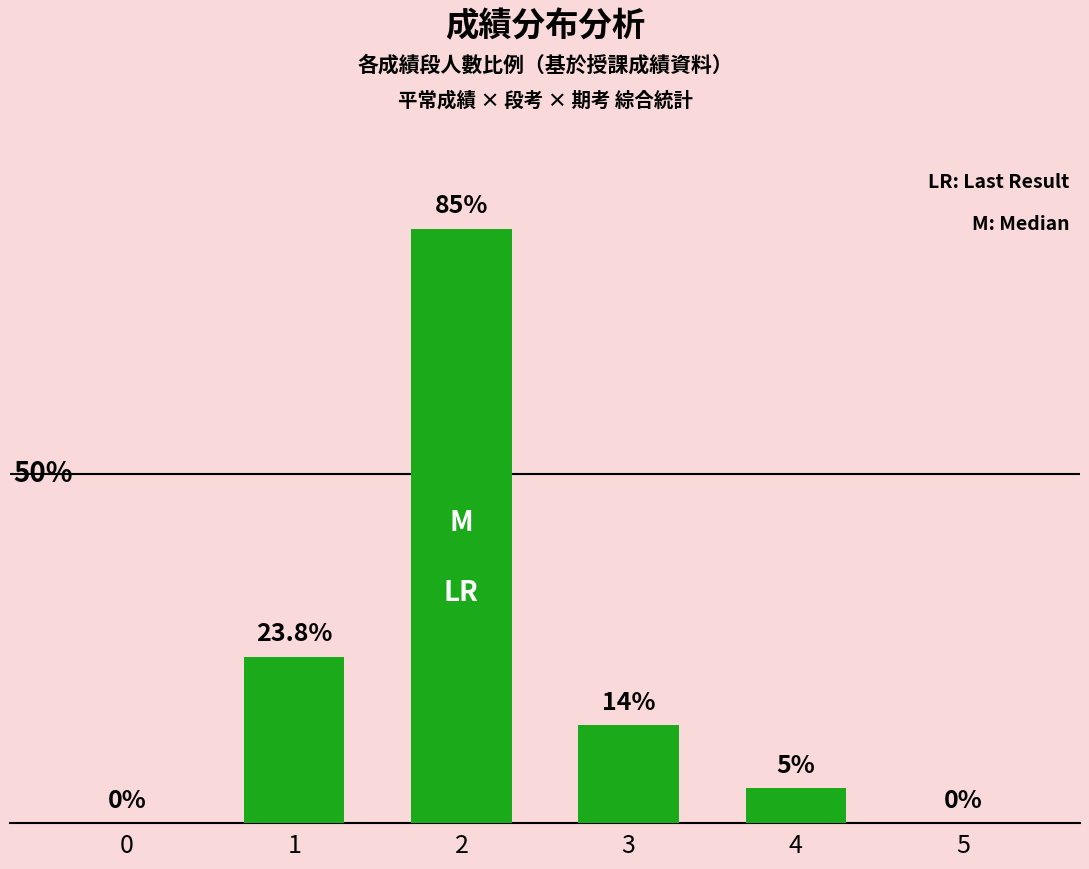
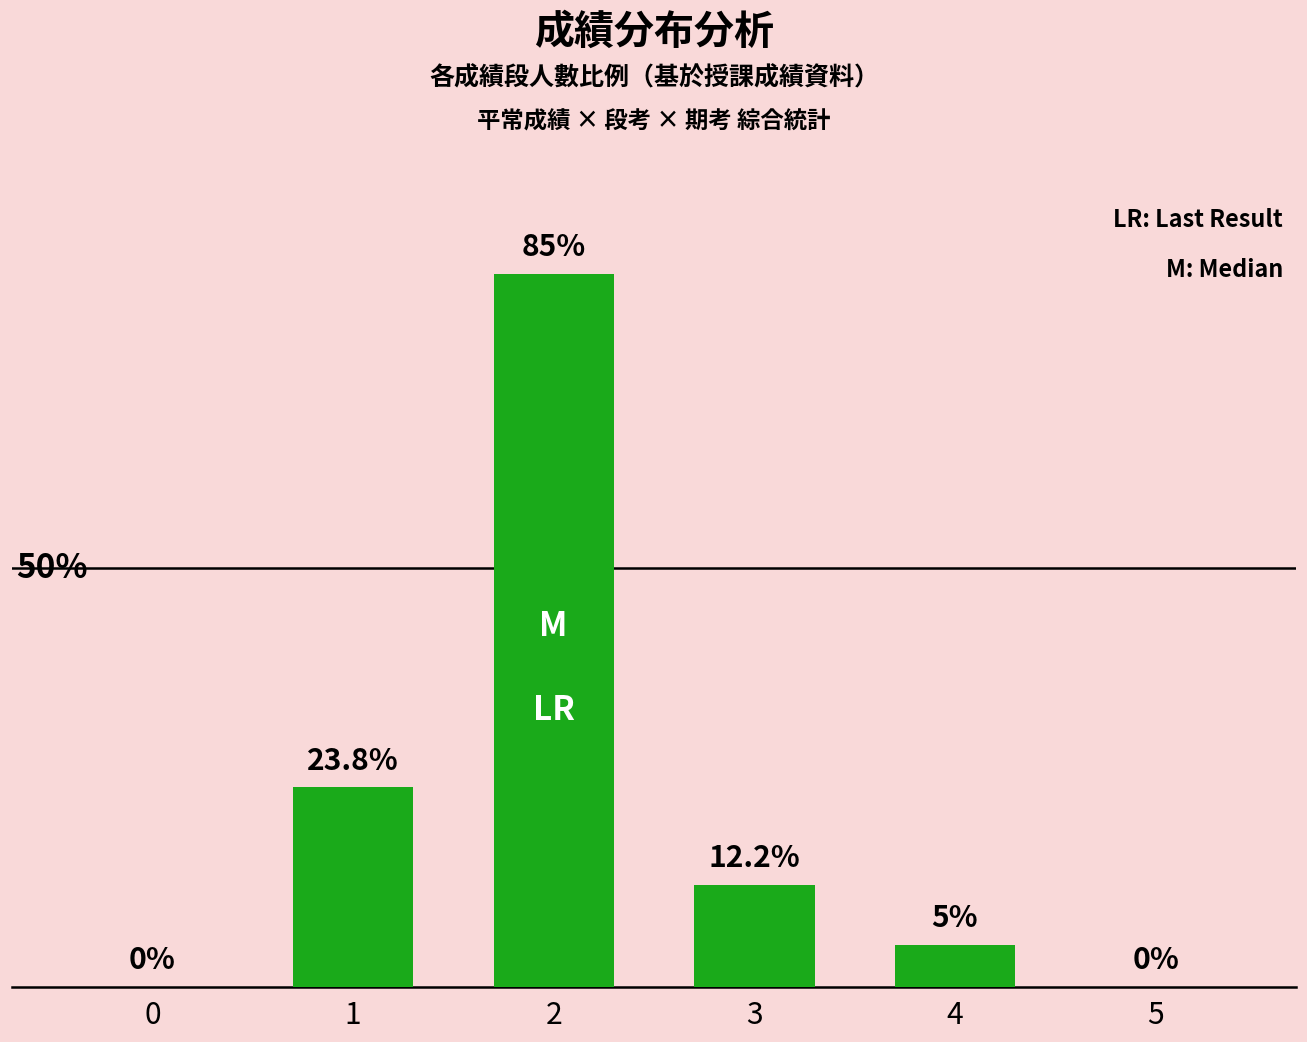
3: 14% -> 12.2%
